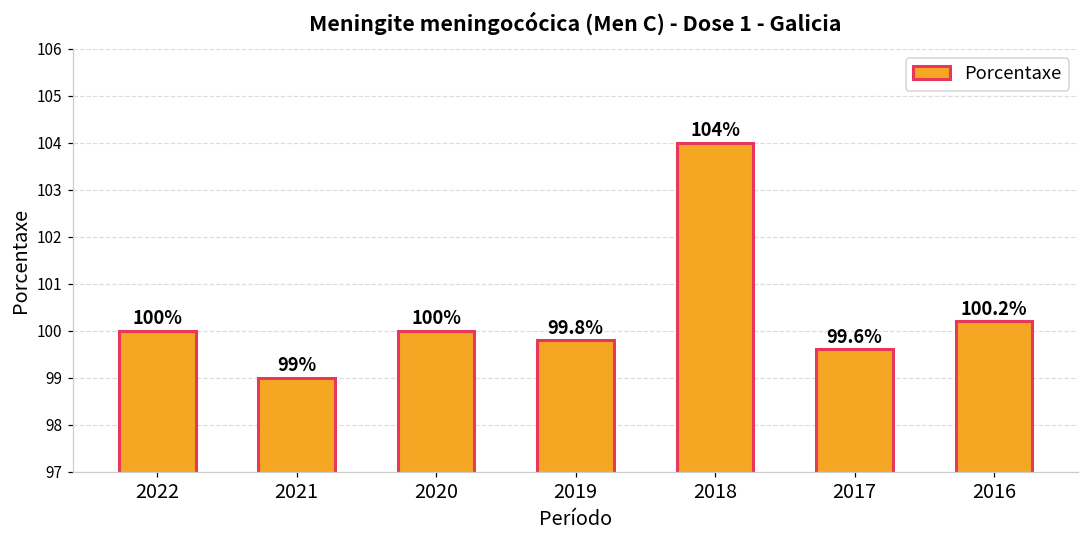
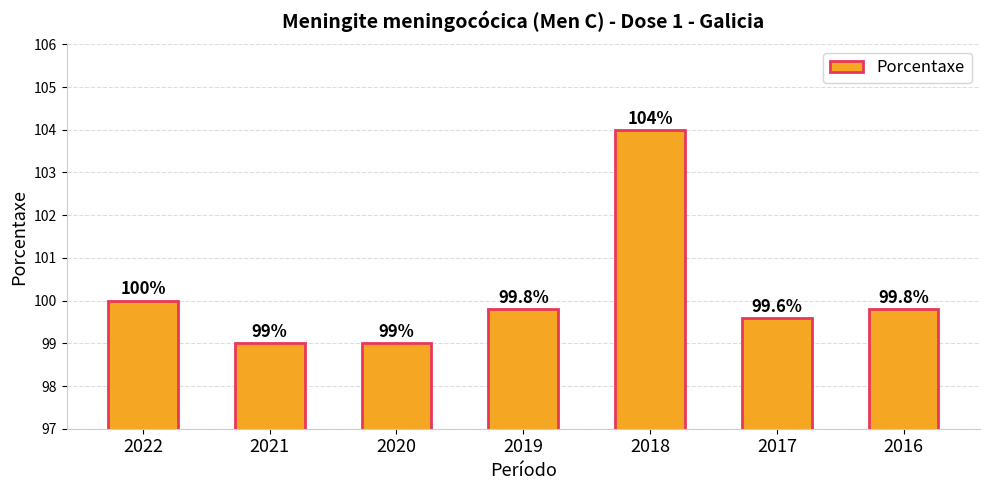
2020: 100% -> 99%
2016: 100.2% -> 99.8%
